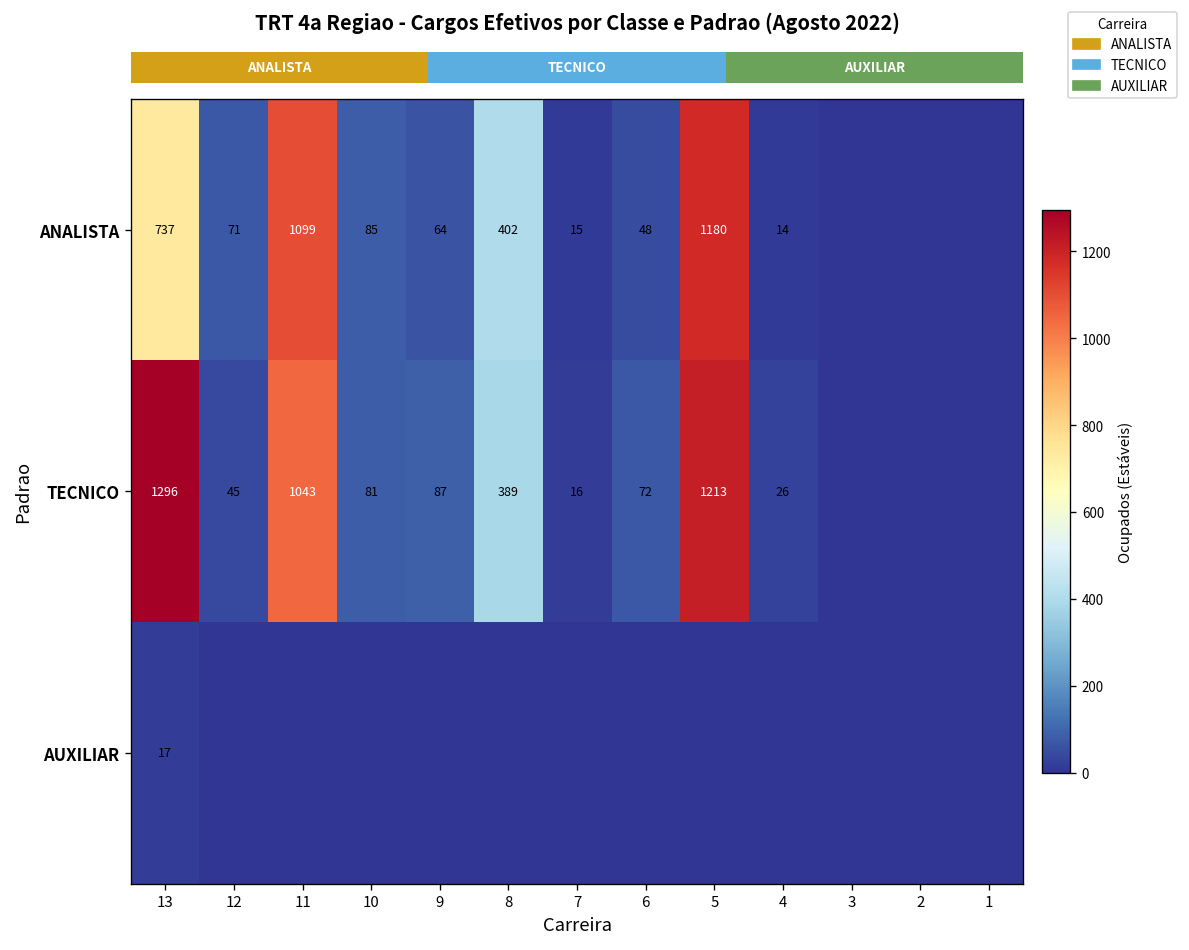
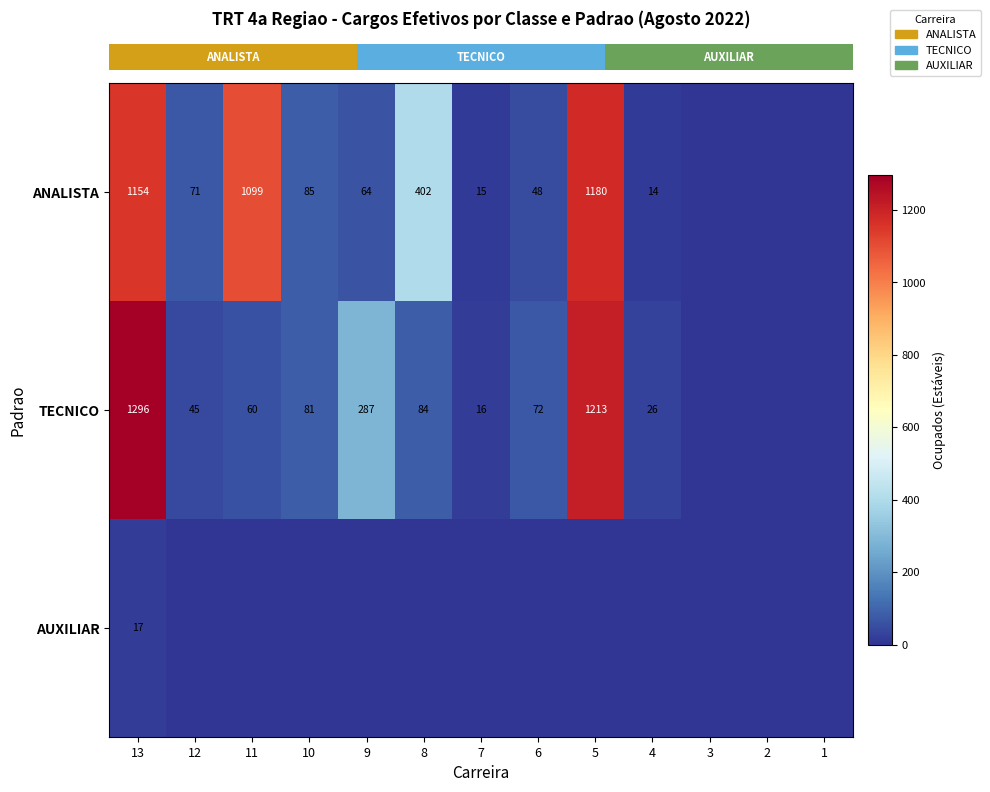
ANALISTA, 13: 737 -> 1154
TECNICO, 11: 1043 -> 60
TECNICO, 9: 87 -> 287
TECNICO, 8: 389 -> 84
